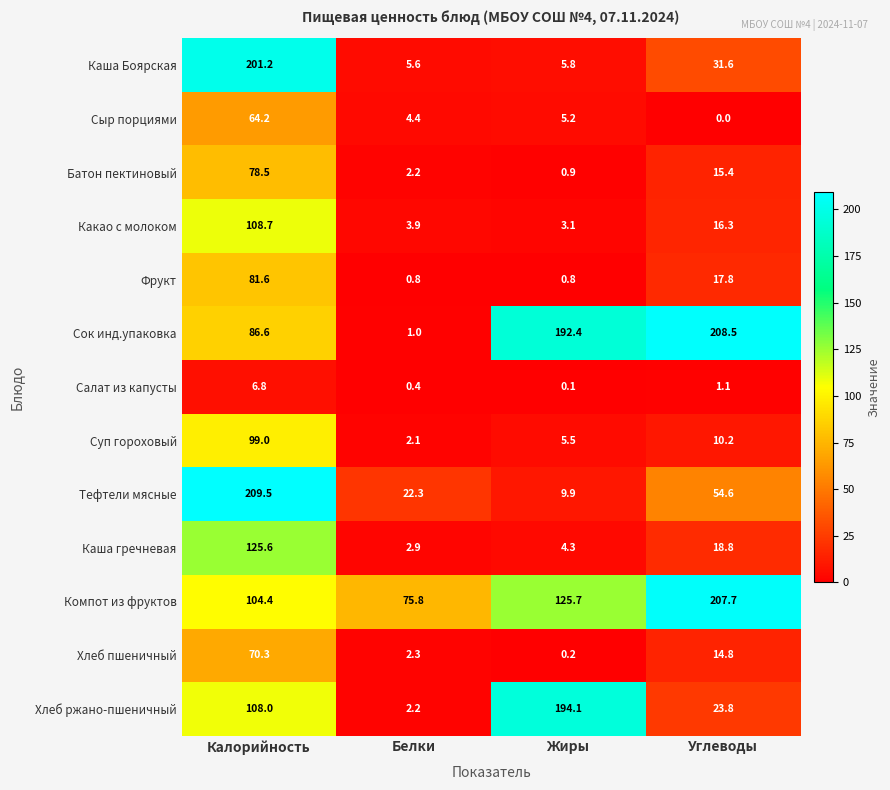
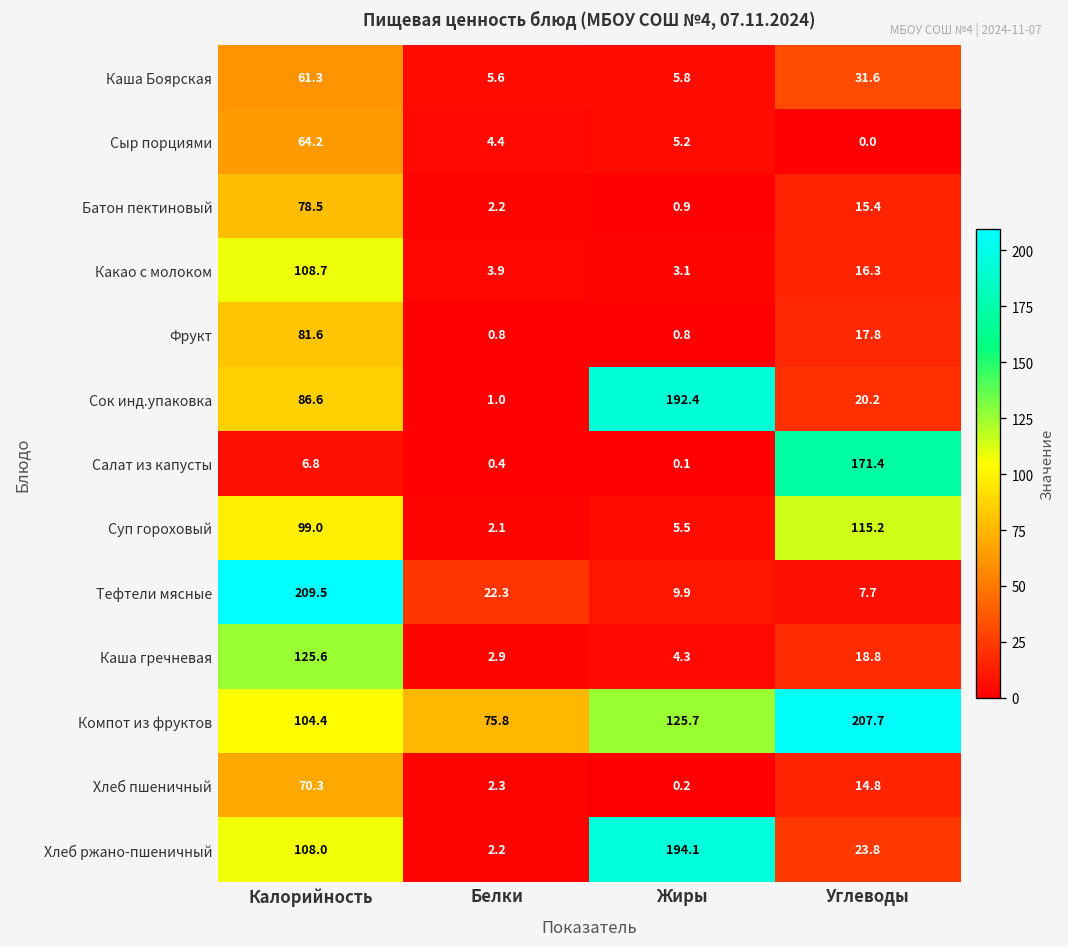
Каша Боярская, Калорийность: 201.2 -> 61.3
Сок инд.упаковка, Углеводы: 208.5 -> 20.2
Салат из капусты, Углеводы: 1.1 -> 171.4
Суп гороховый, Углеводы: 10.2 -> 115.2
Тефтели мясные, Углеводы: 54.6 -> 7.7
